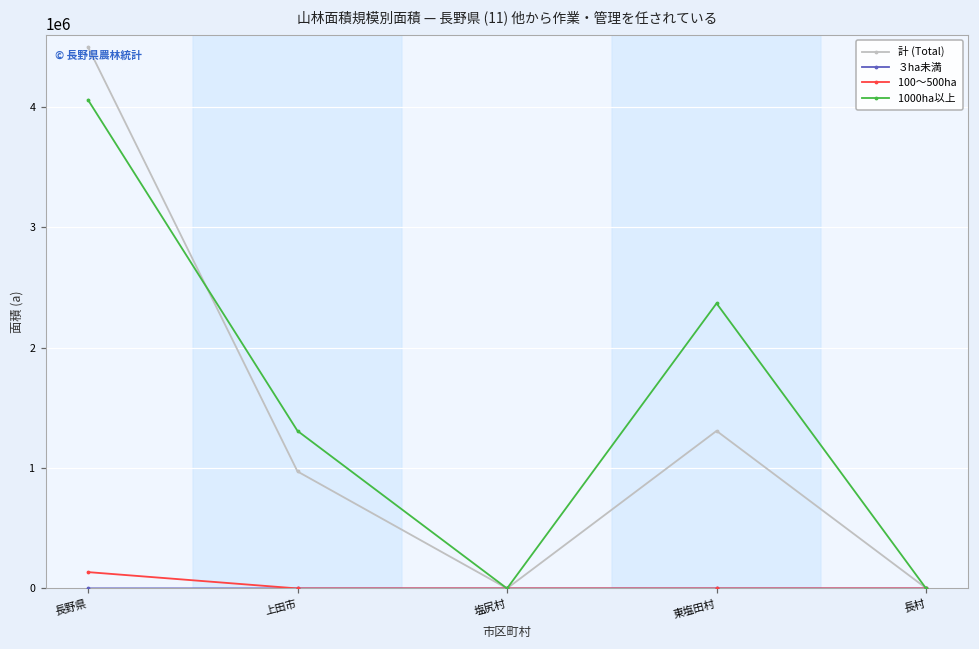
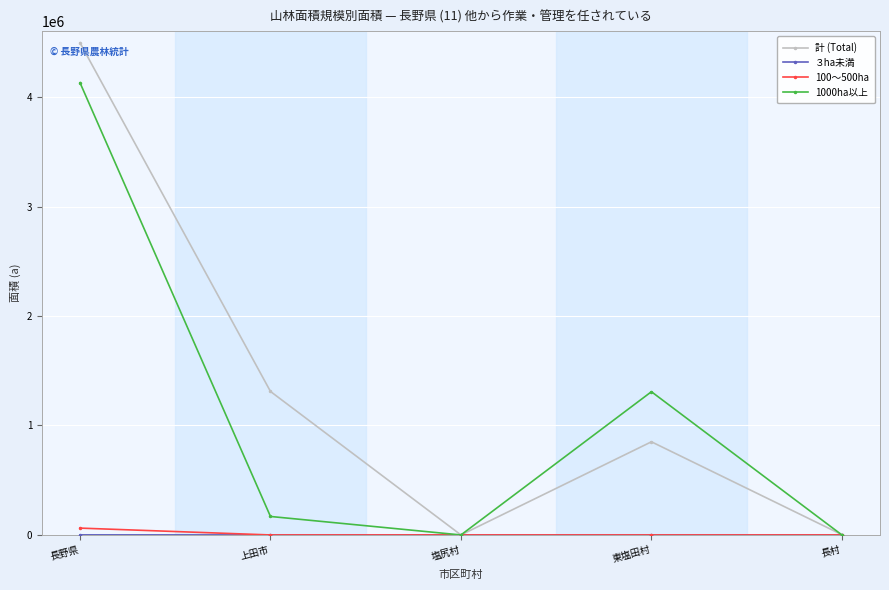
100～500ha, 長野県: 140000 -> 60000
1000ha以上, 長野県: 4060000 -> 4130000
計 (Total), 上田市: 970000 -> 1310000
1000ha以上, 上田市: 1310000 -> 170000
計 (Total), 東塩田村: 1310000 -> 850000
1000ha以上, 東塩田村: 2370000 -> 1310000
